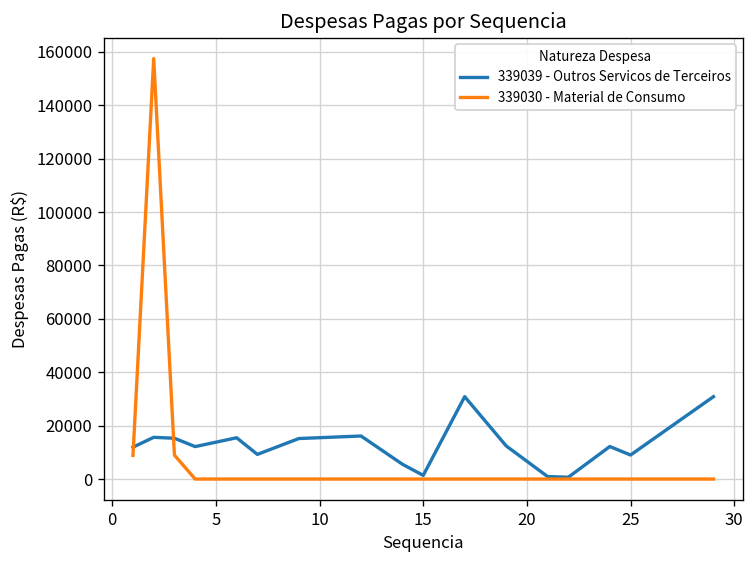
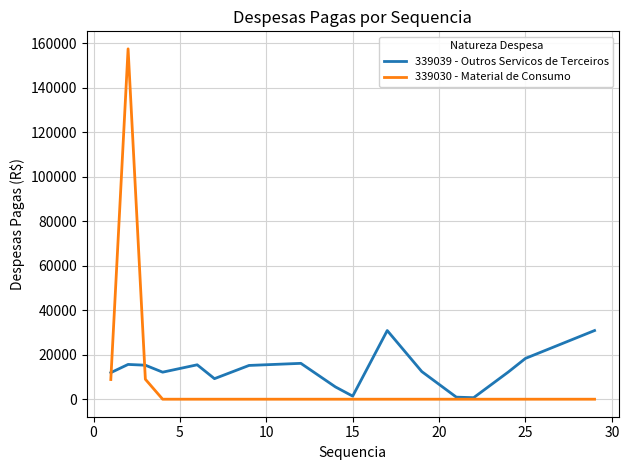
339039 - Outros Servicos de Terceiros, 25: 9000 -> 18000
